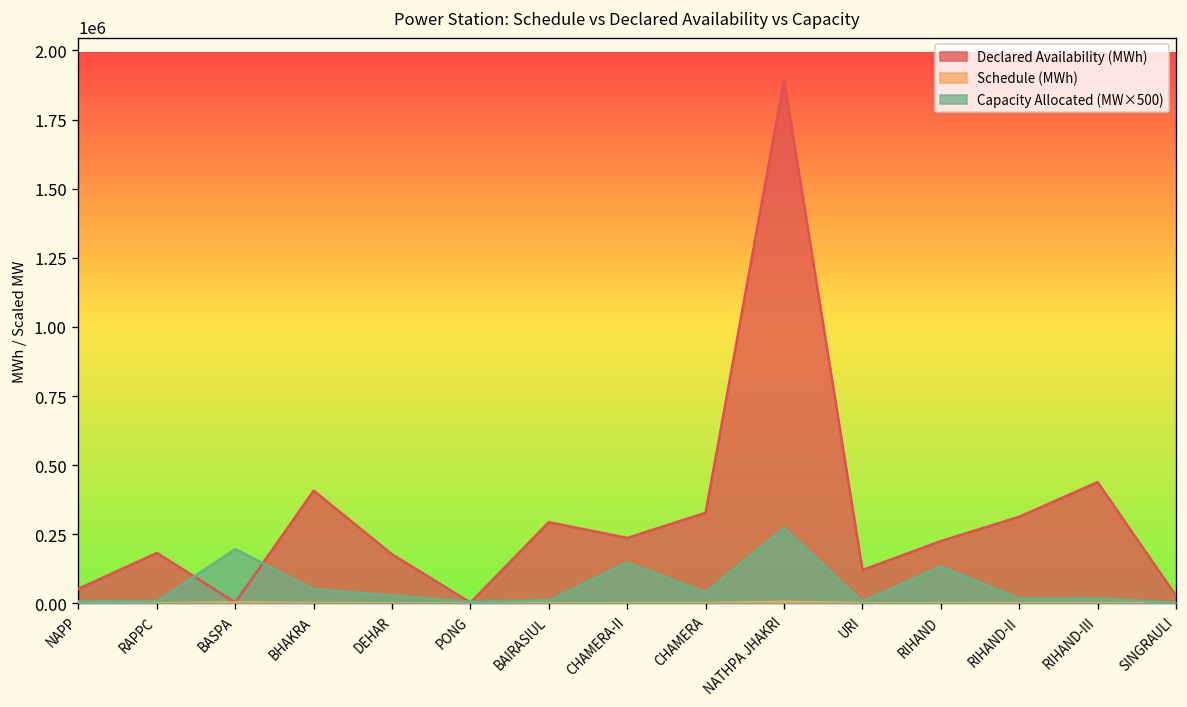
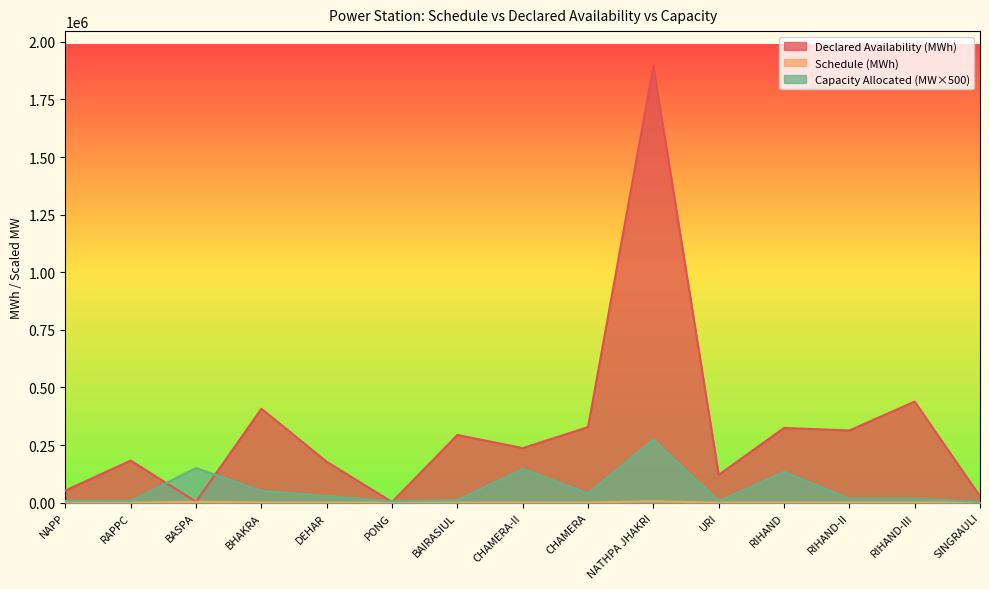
Capacity Allocated (MW×500), BASPA: 200000 -> 150000
Declared Availability (MWh), RIHAND: 230000 -> 320000
